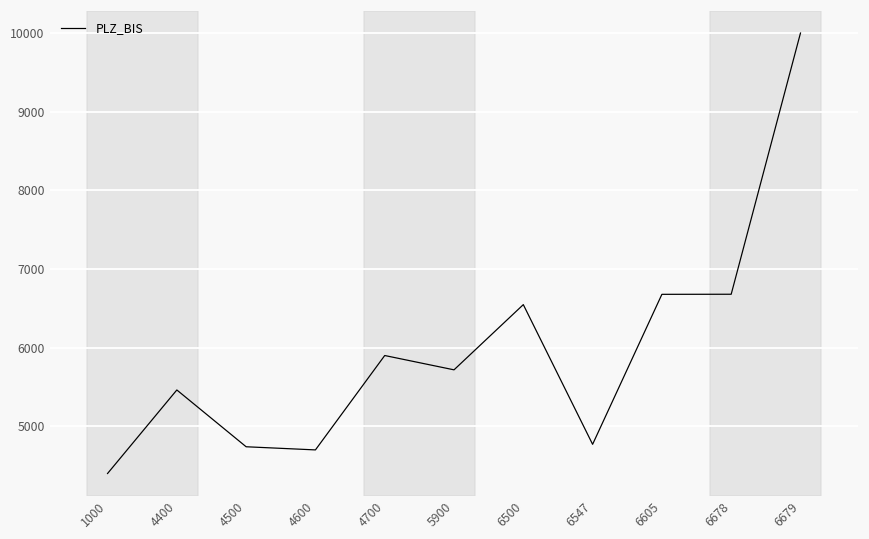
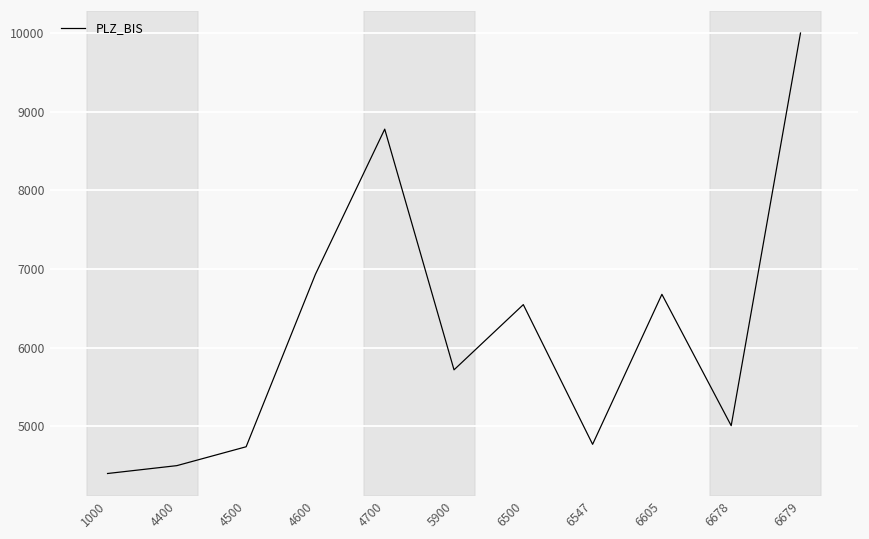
4400: 5500 -> 4500
4600: 4700 -> 6900
4700: 5900 -> 8800
6678: 6700 -> 5000
